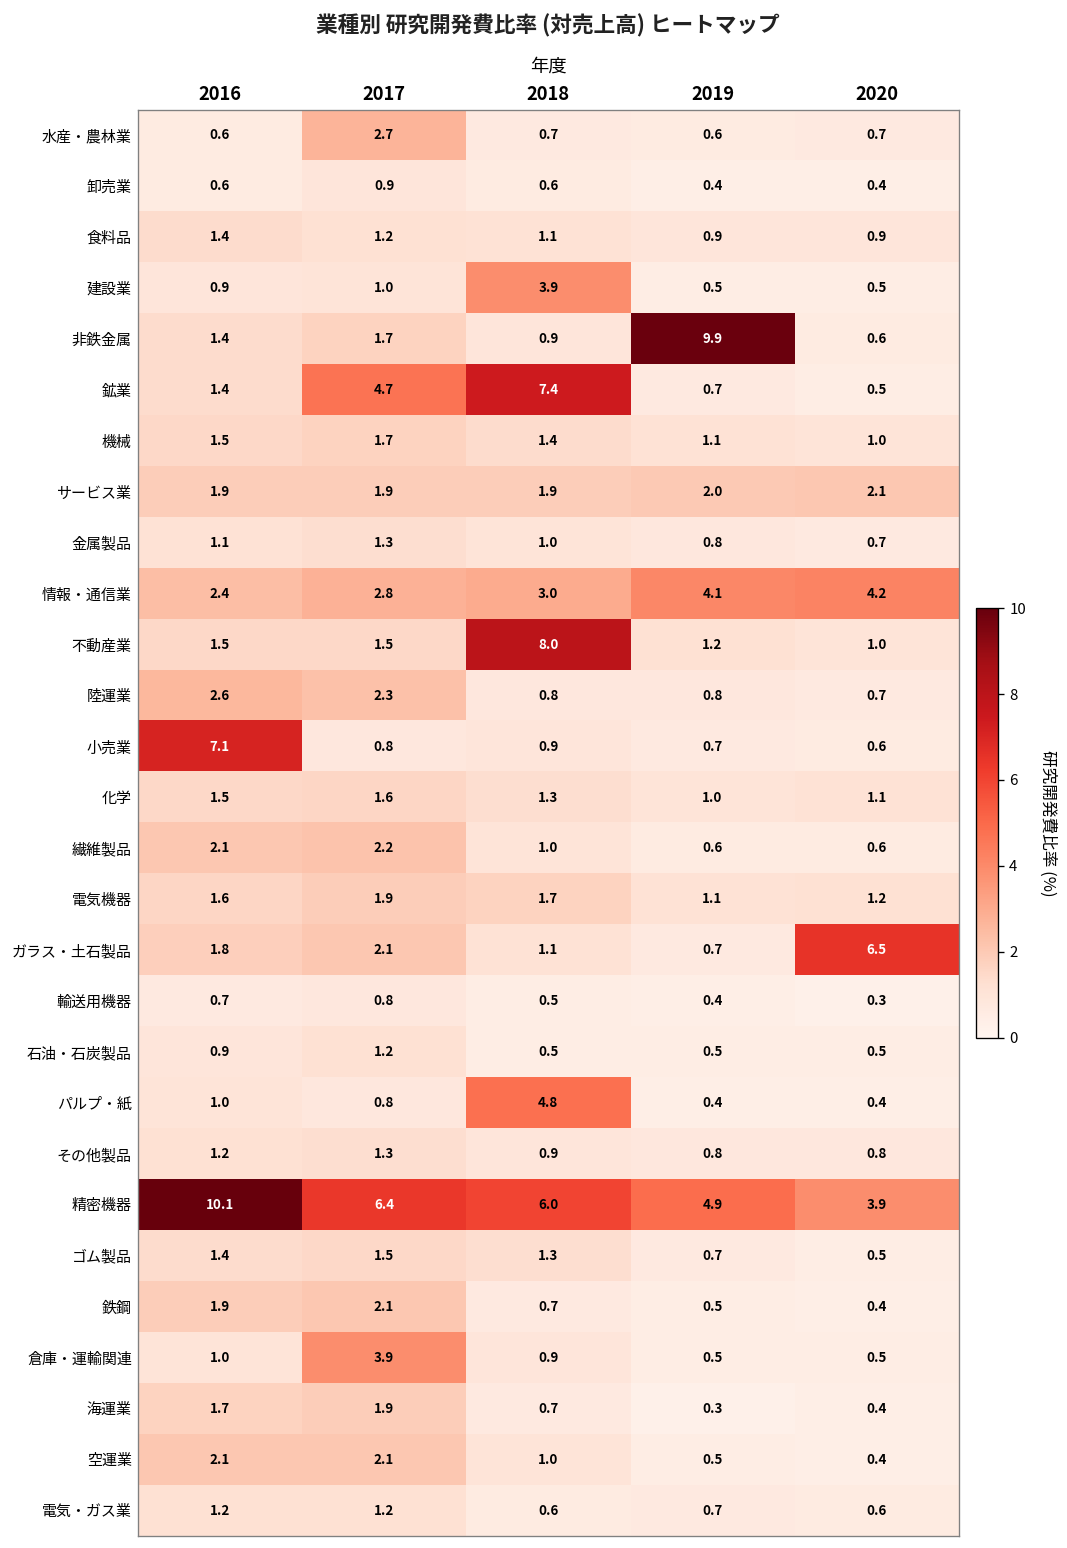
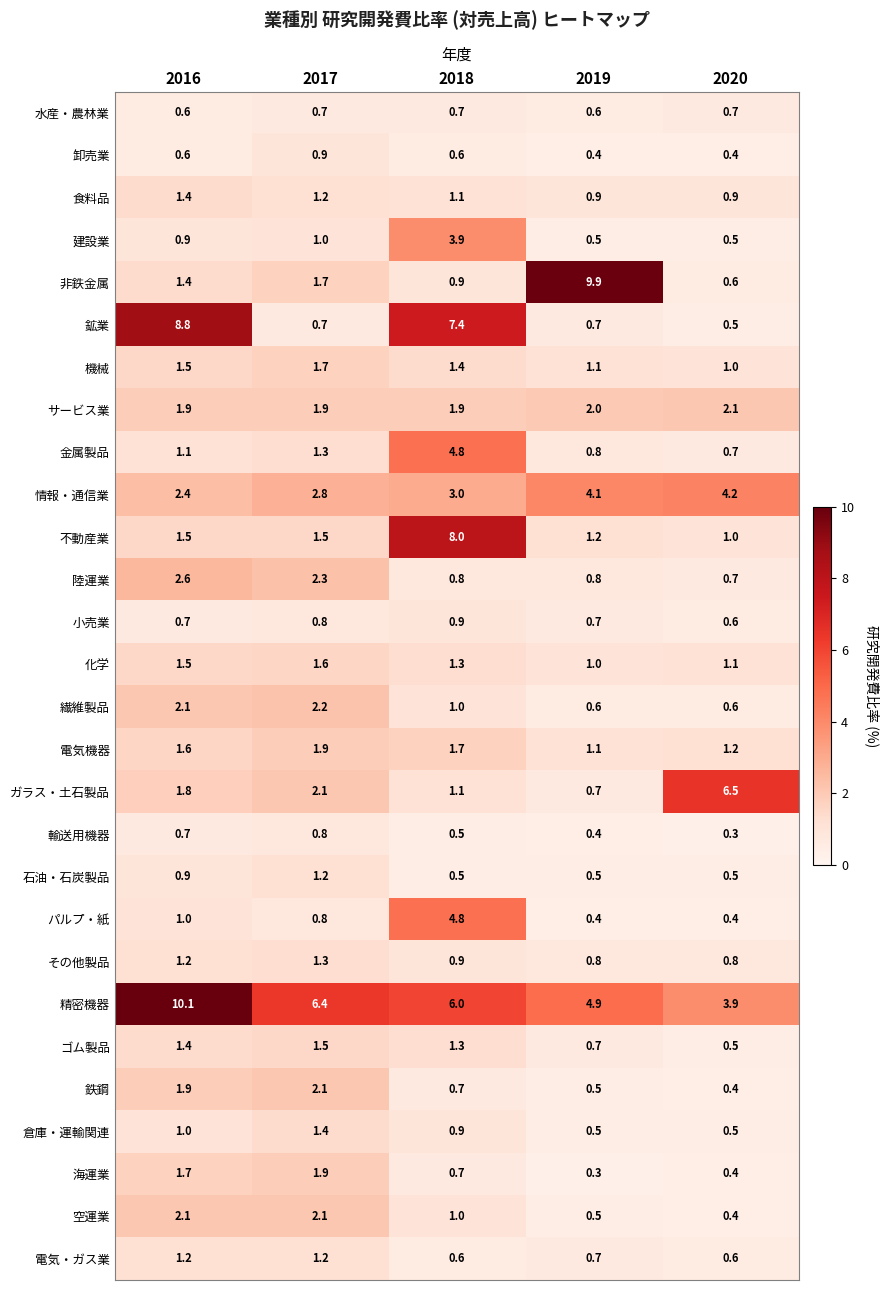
水産・農林業, 2017: 2.7 -> 0.7
鉱業, 2016: 1.4 -> 8.8
鉱業, 2017: 4.7 -> 0.7
金属製品, 2018: 1.0 -> 4.8
小売業, 2016: 7.1 -> 0.7
倉庫・運輸関連, 2017: 3.9 -> 1.4
